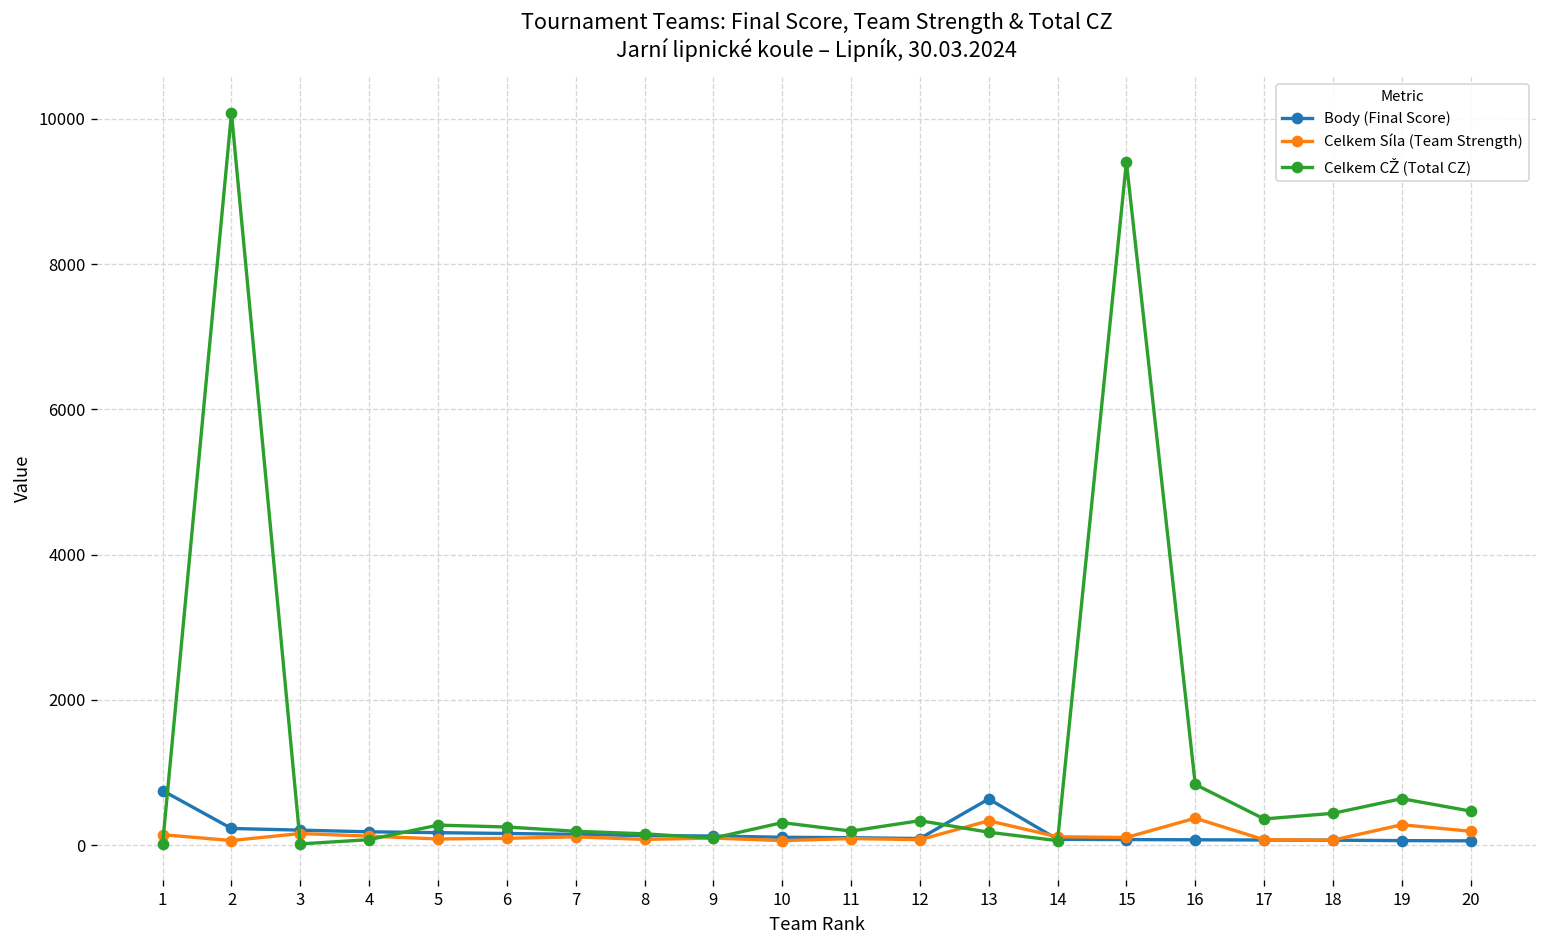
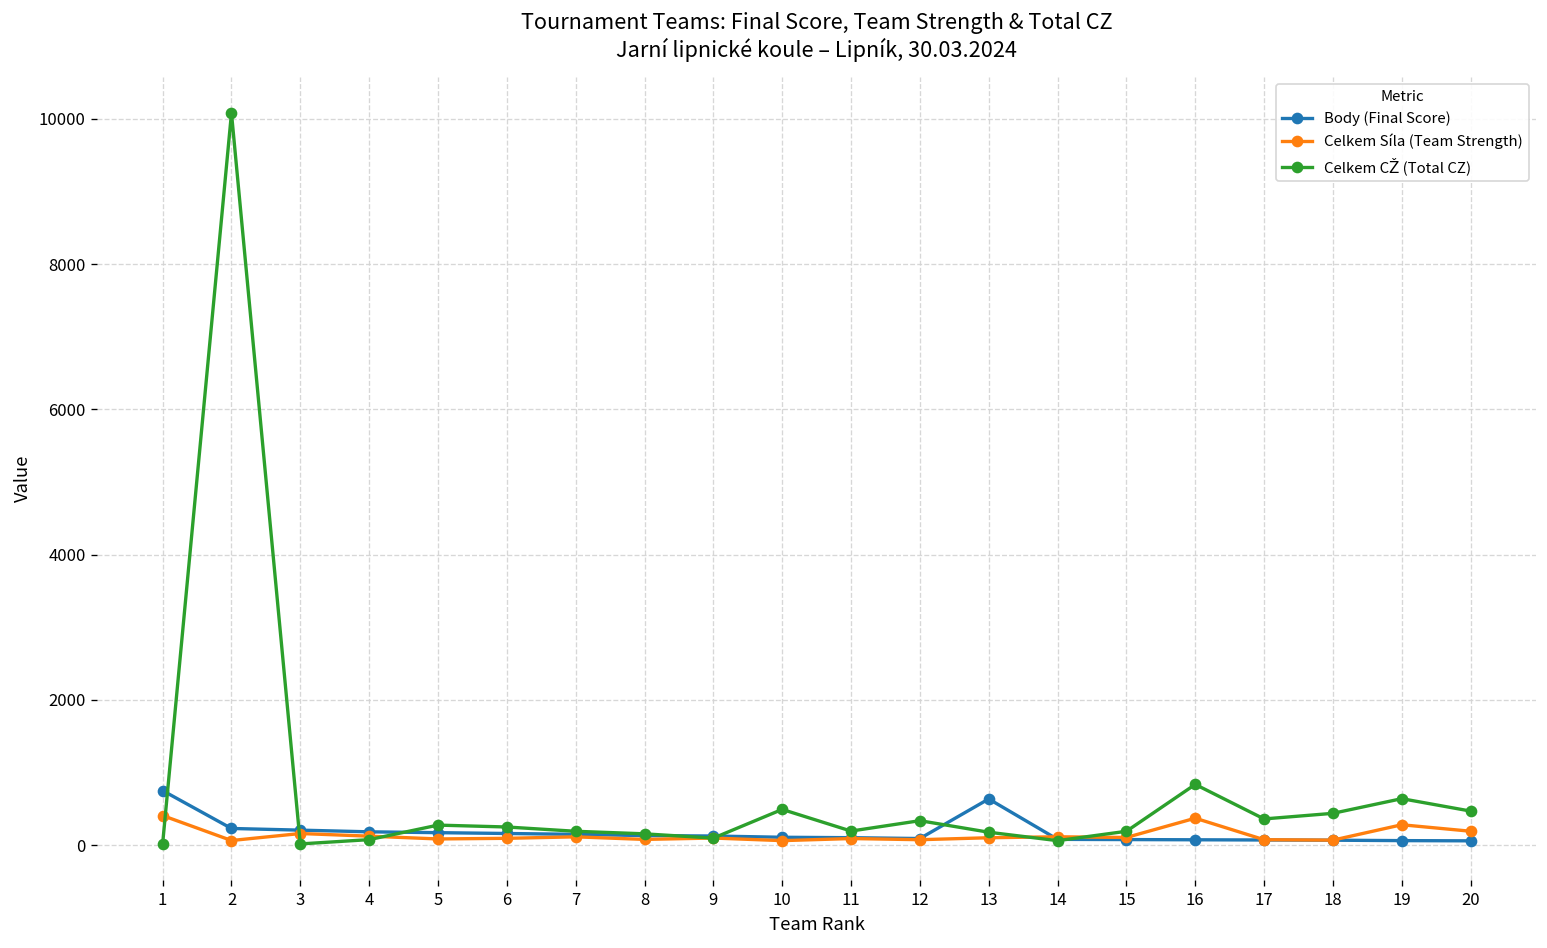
Celkem Síla (Team Strength), 1: 100 -> 400
Celkem CŽ (Total CZ), 10: 300 -> 500
Celkem Síla (Team Strength), 13: 300 -> 100
Celkem CŽ (Total CZ), 15: 9400 -> 200
